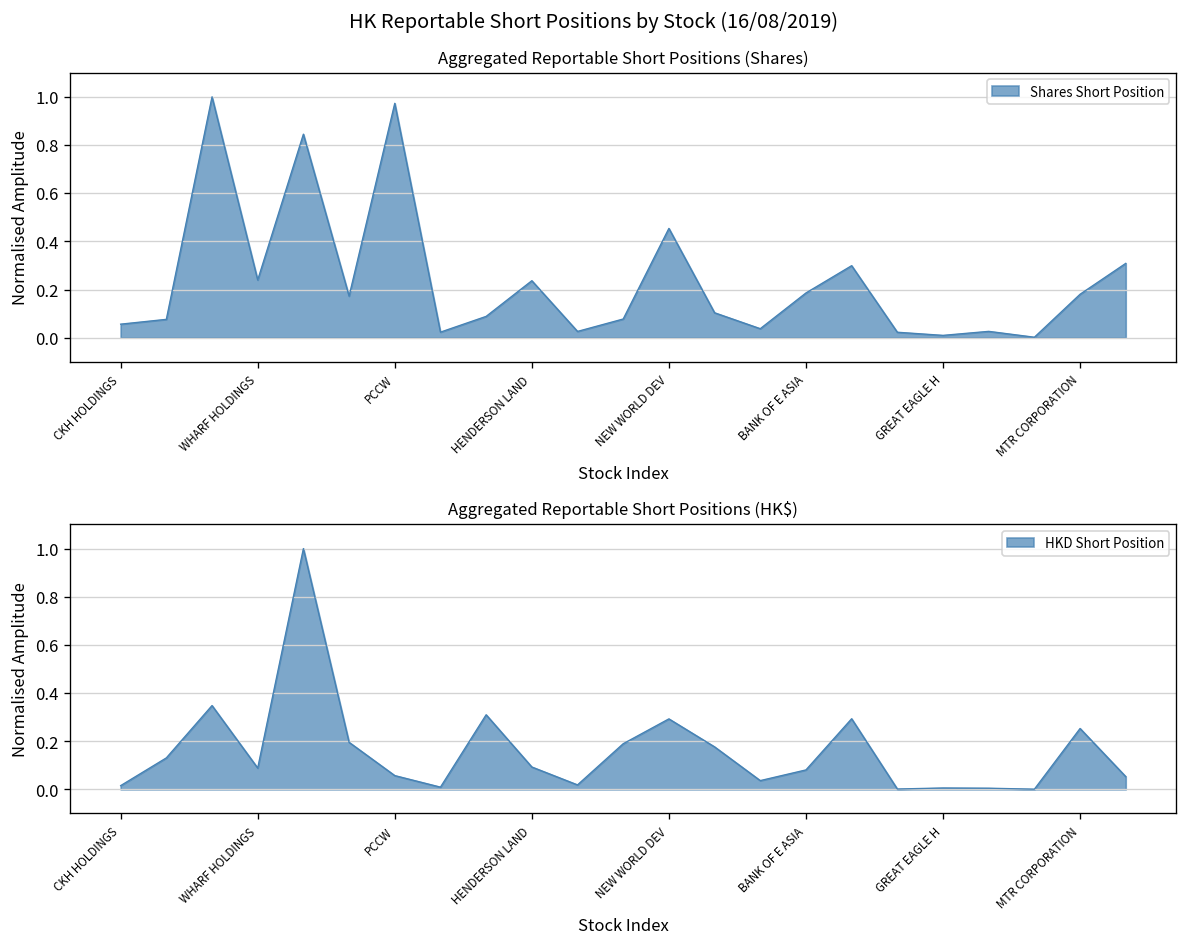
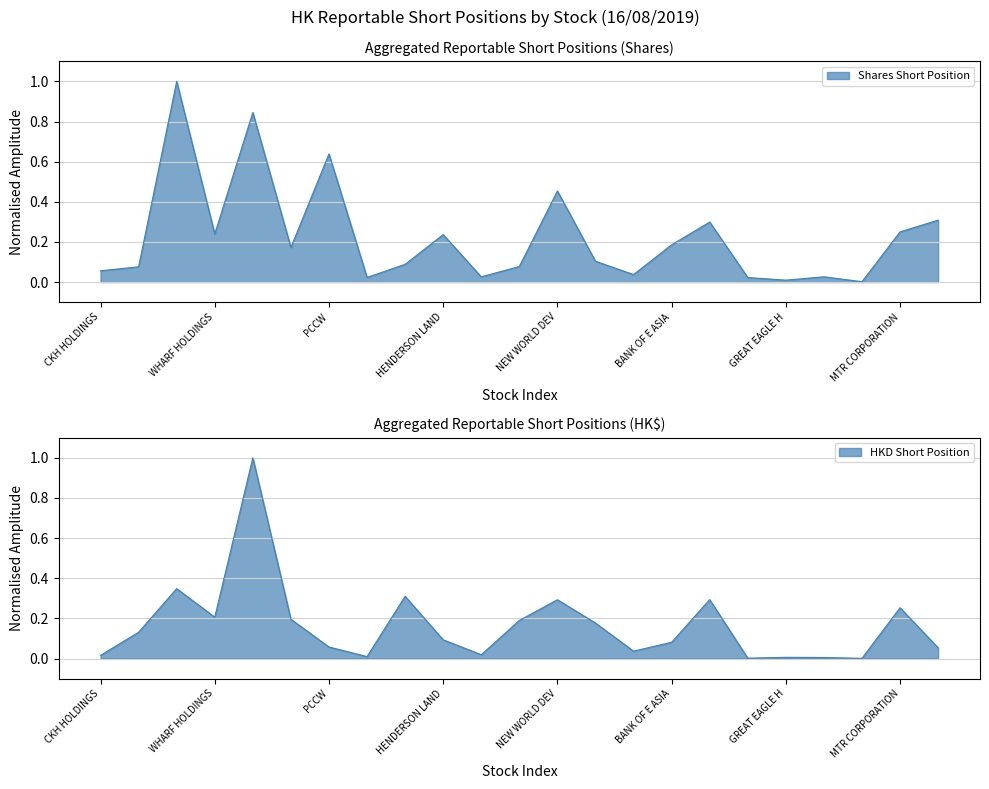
Aggregated Reportable Short Positions (Shares), PCCW: 0.97 -> 0.64
Aggregated Reportable Short Positions (Shares), MTR CORPORATION: 0.18 -> 0.25
Aggregated Reportable Short Positions (HK$), WHARF HOLDINGS: 0.09 -> 0.21
